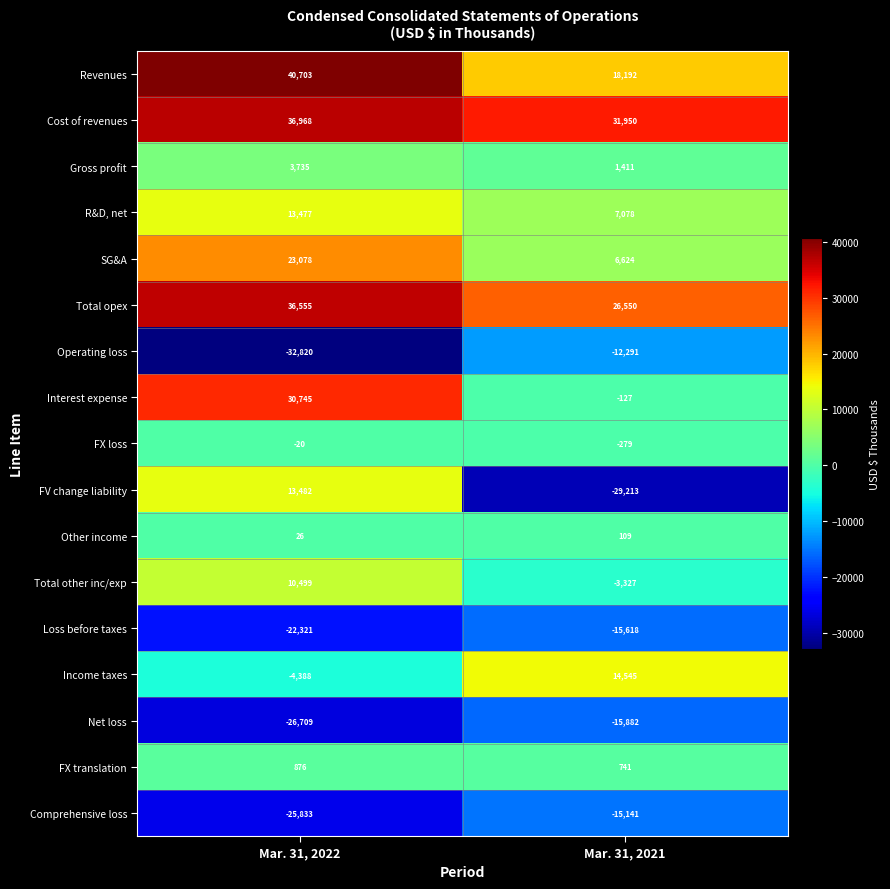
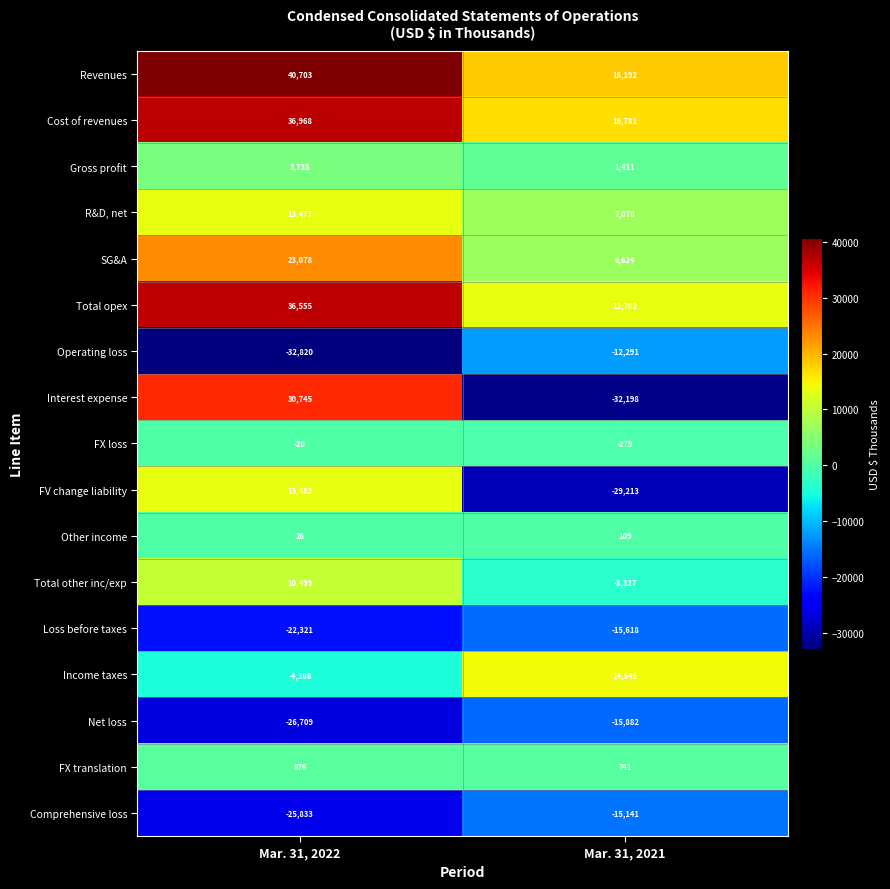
Cost of revenues, Mar. 31, 2021: 31,950 -> 16,781
Total opex, Mar. 31, 2021: 26,550 -> 13,702
Interest expense, Mar. 31, 2021: -127 -> -32,198
